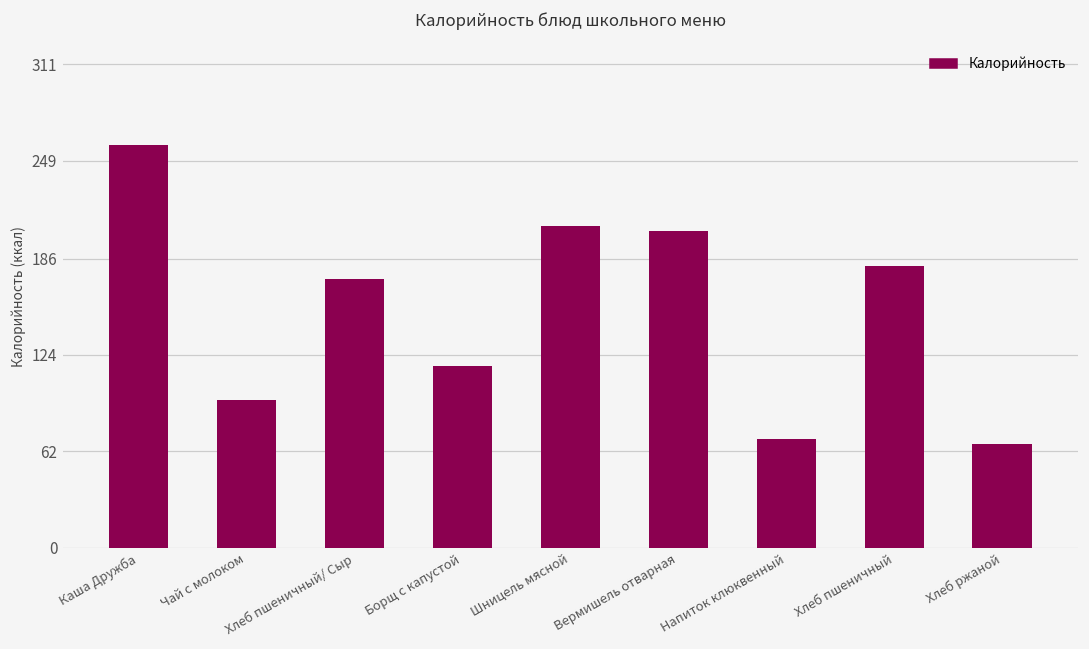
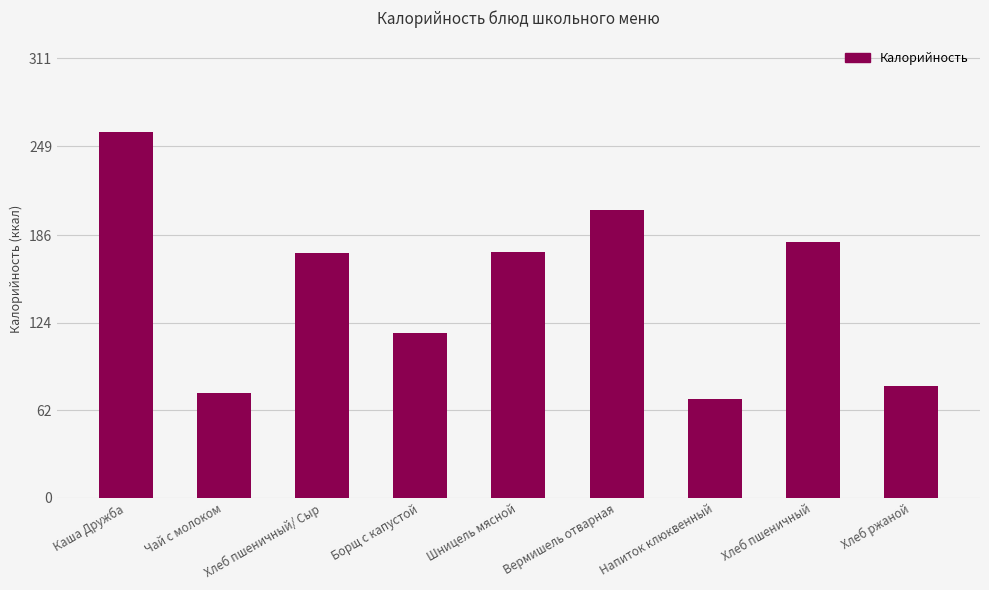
Чай с молоком: 95 -> 74
Шницель мясной: 207 -> 174
Хлеб ржаной: 67 -> 79
